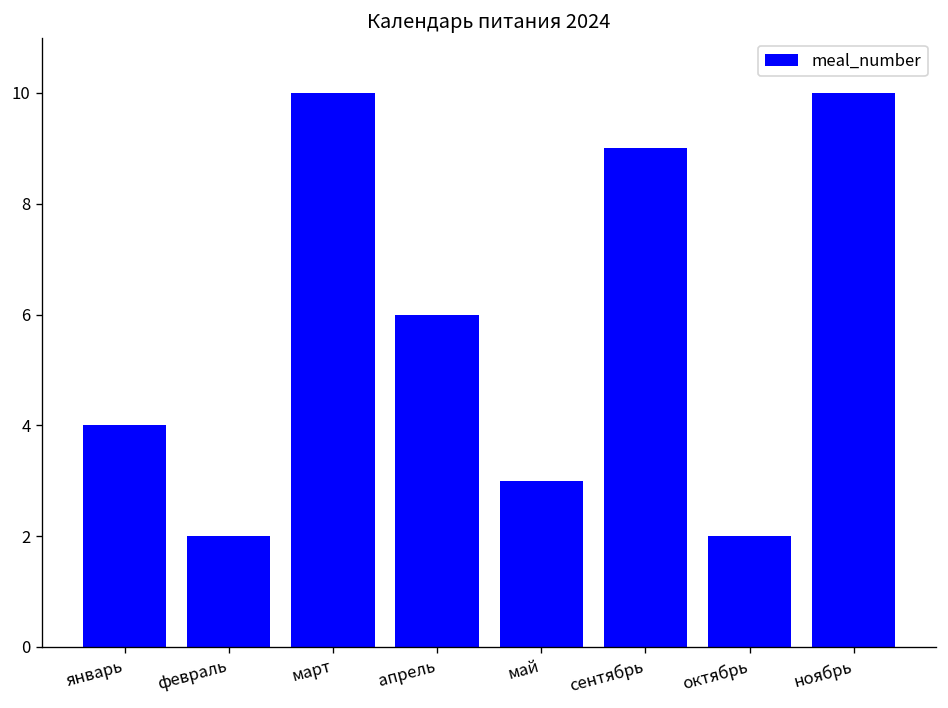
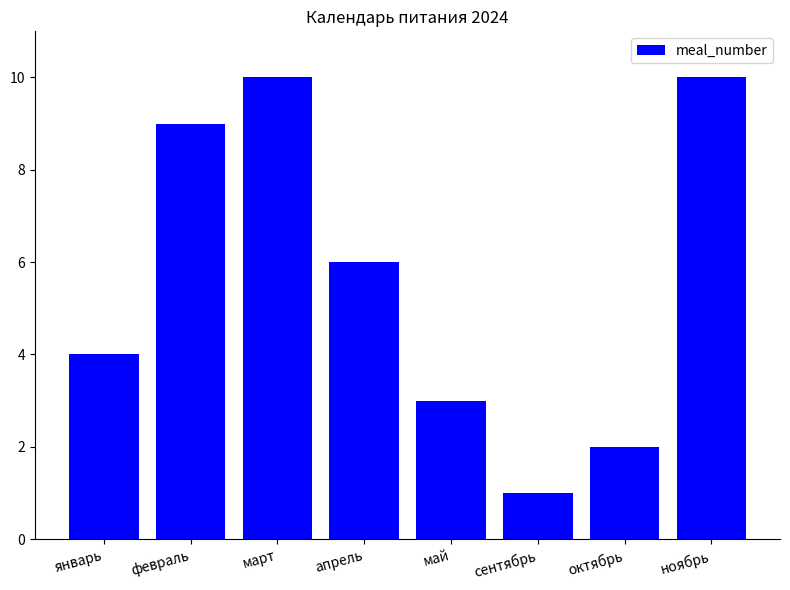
февраль: 2 -> 9
сентябрь: 9 -> 1
